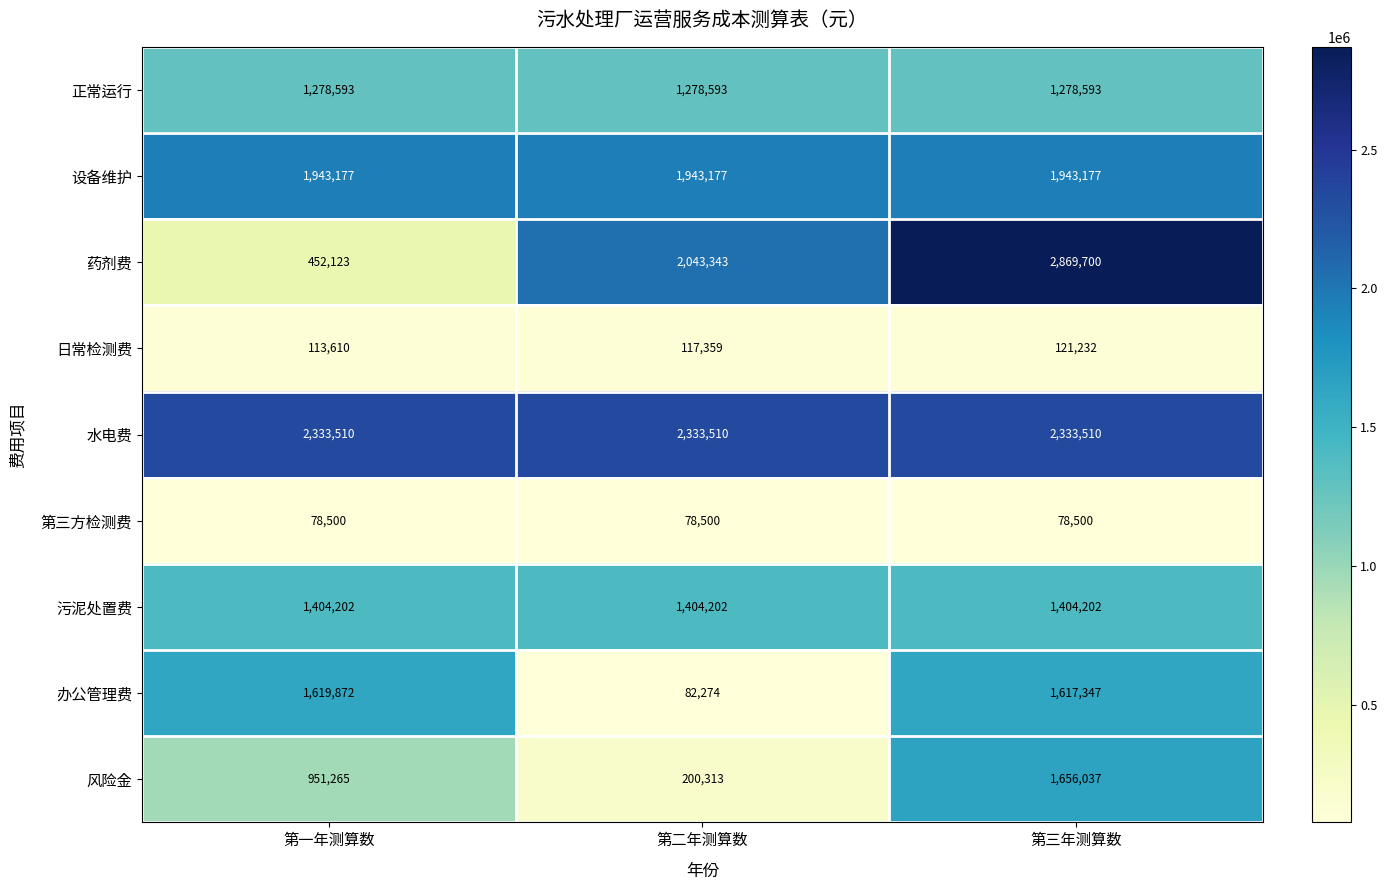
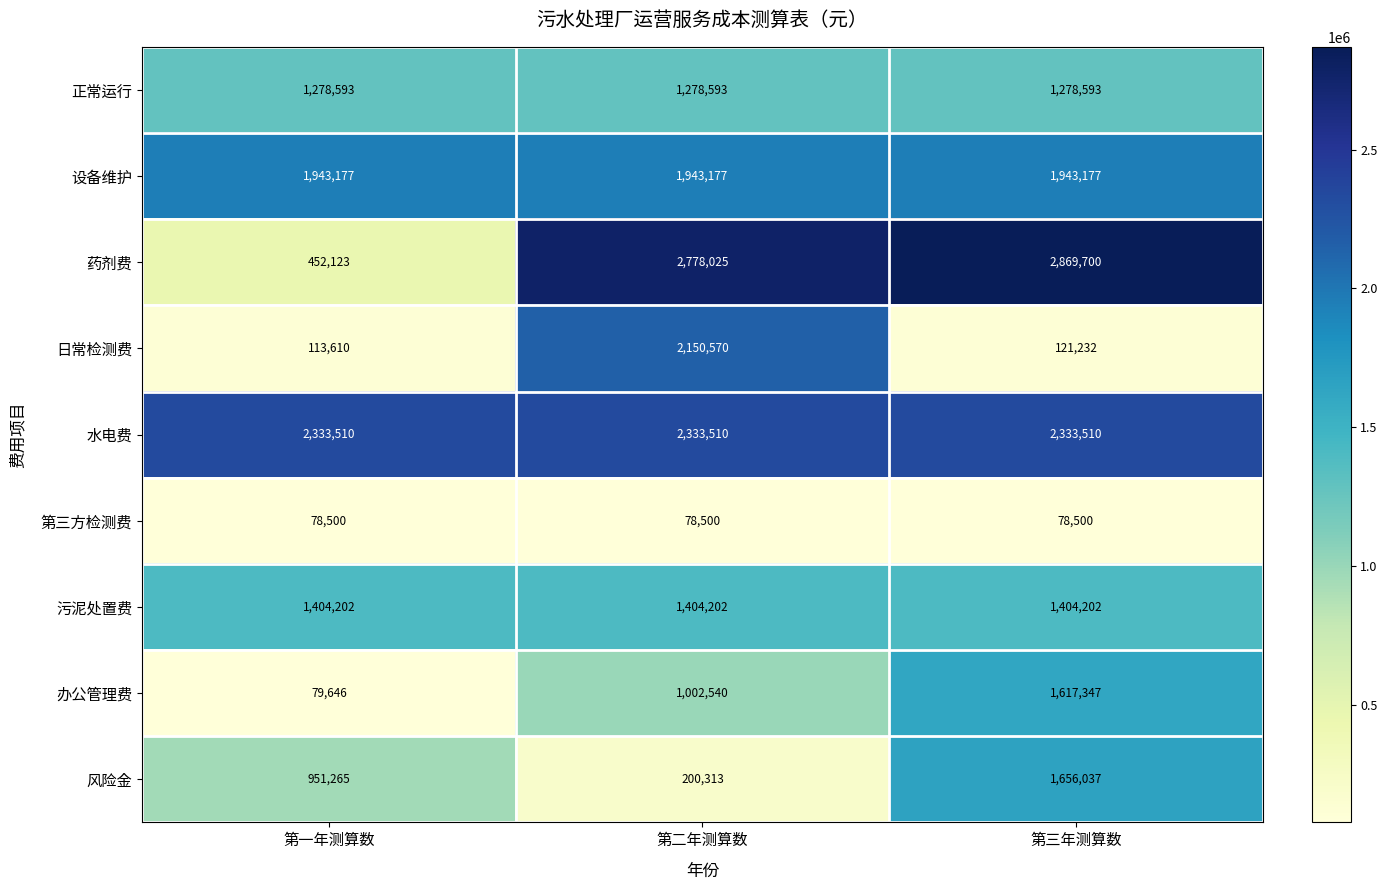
药剂费, 第二年测算数: 2,043,343 -> 2,778,025
日常检测费, 第二年测算数: 117,359 -> 2,150,570
办公管理费, 第一年测算数: 1,619,872 -> 79,646
办公管理费, 第二年测算数: 82,274 -> 1,002,540
